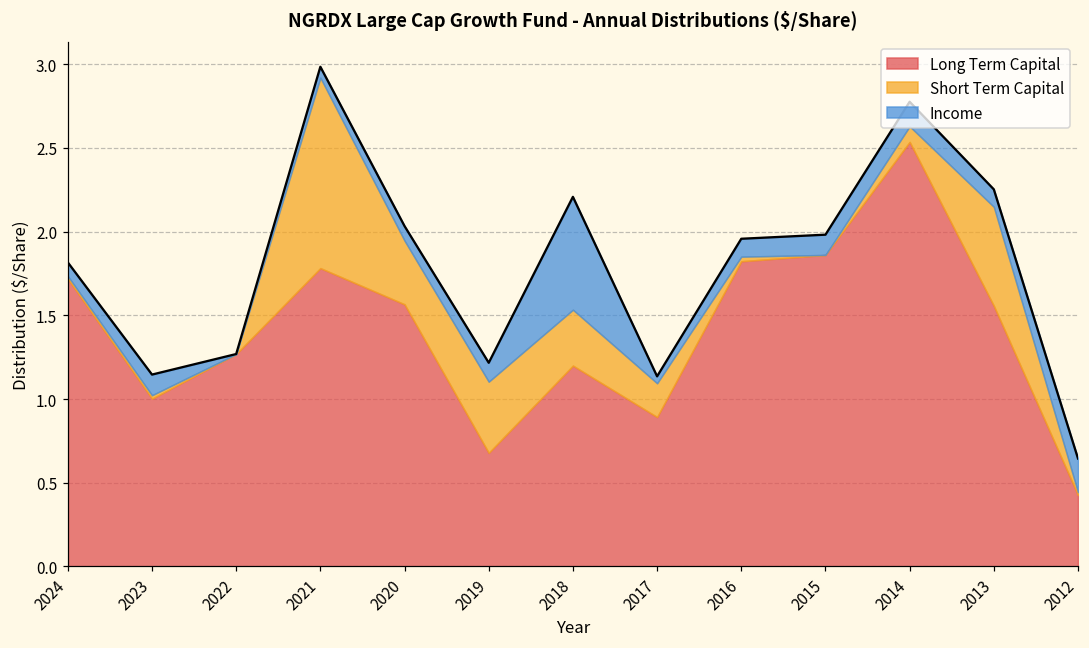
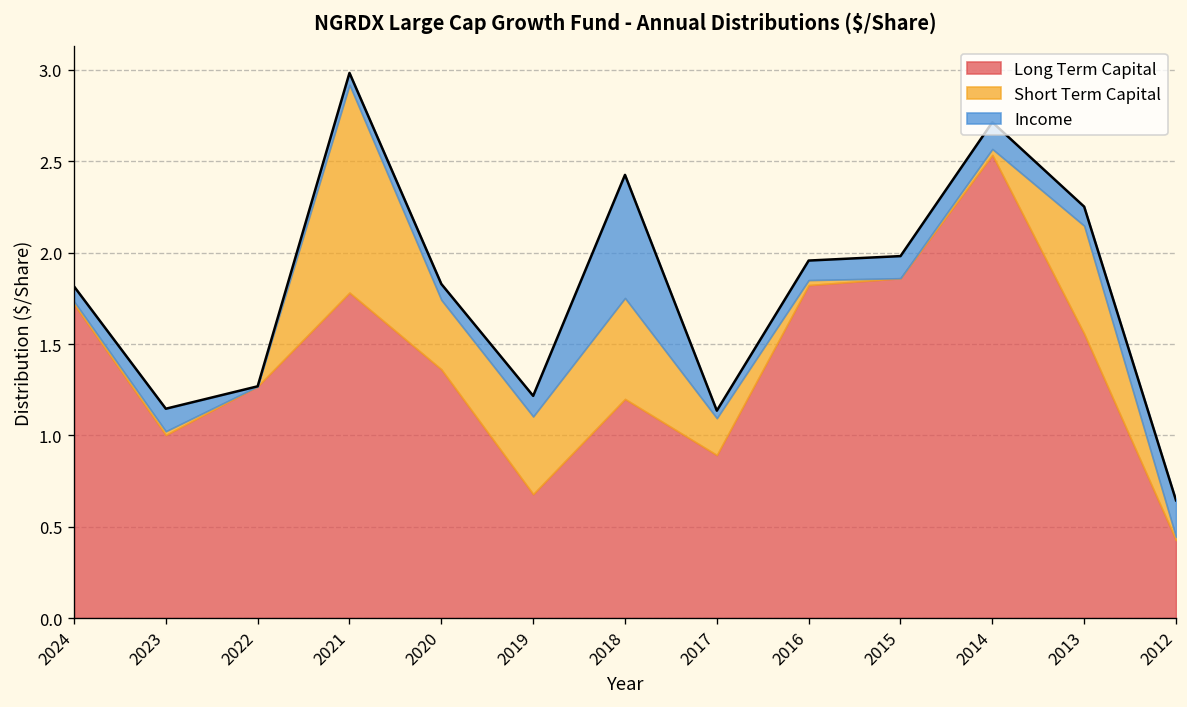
Long Term Capital, 2020: 1.57 -> 1.36
Short Term Capital, 2018: 0.33 -> 0.55
Short Term Capital, 2014: 0.09 -> 0.03
